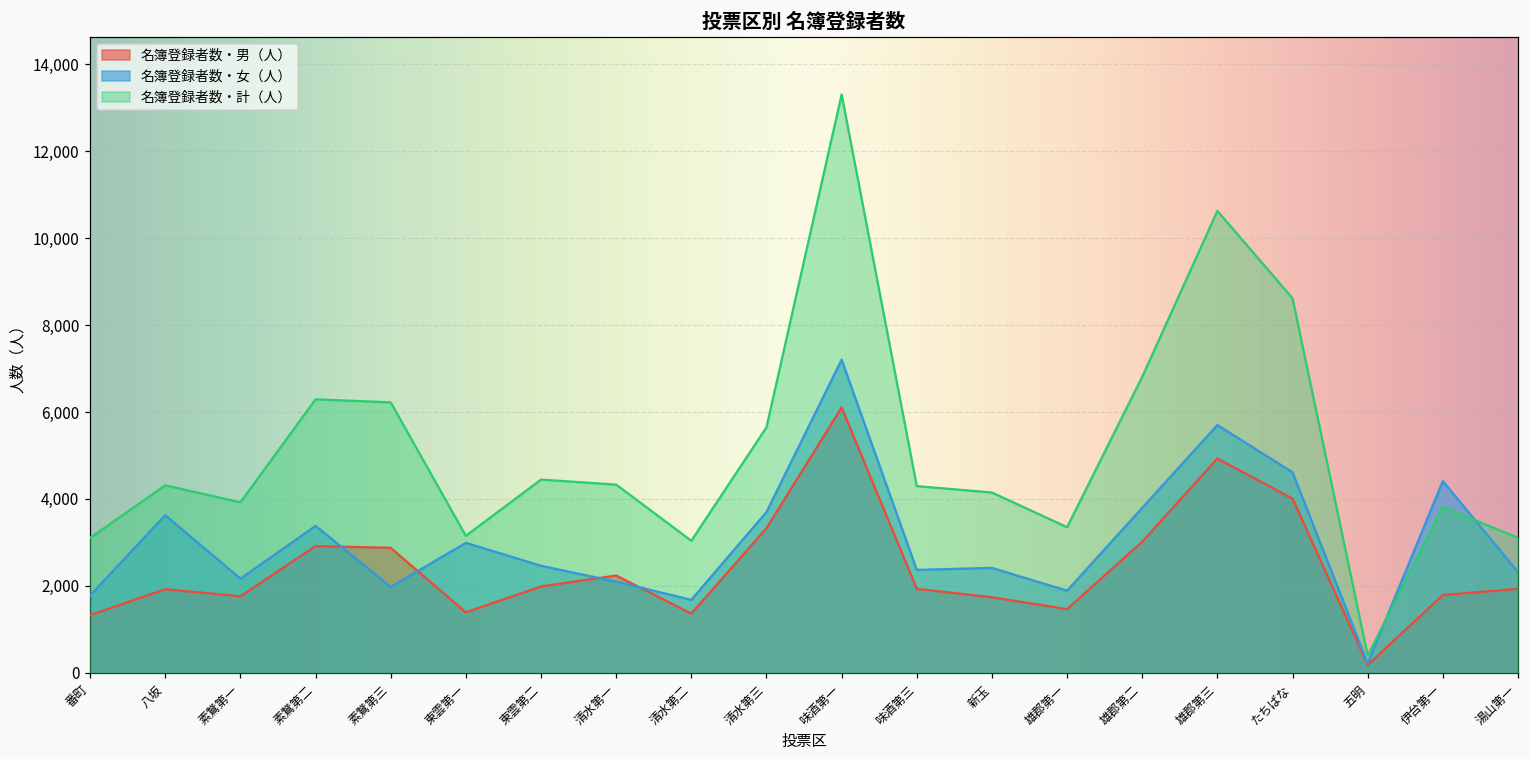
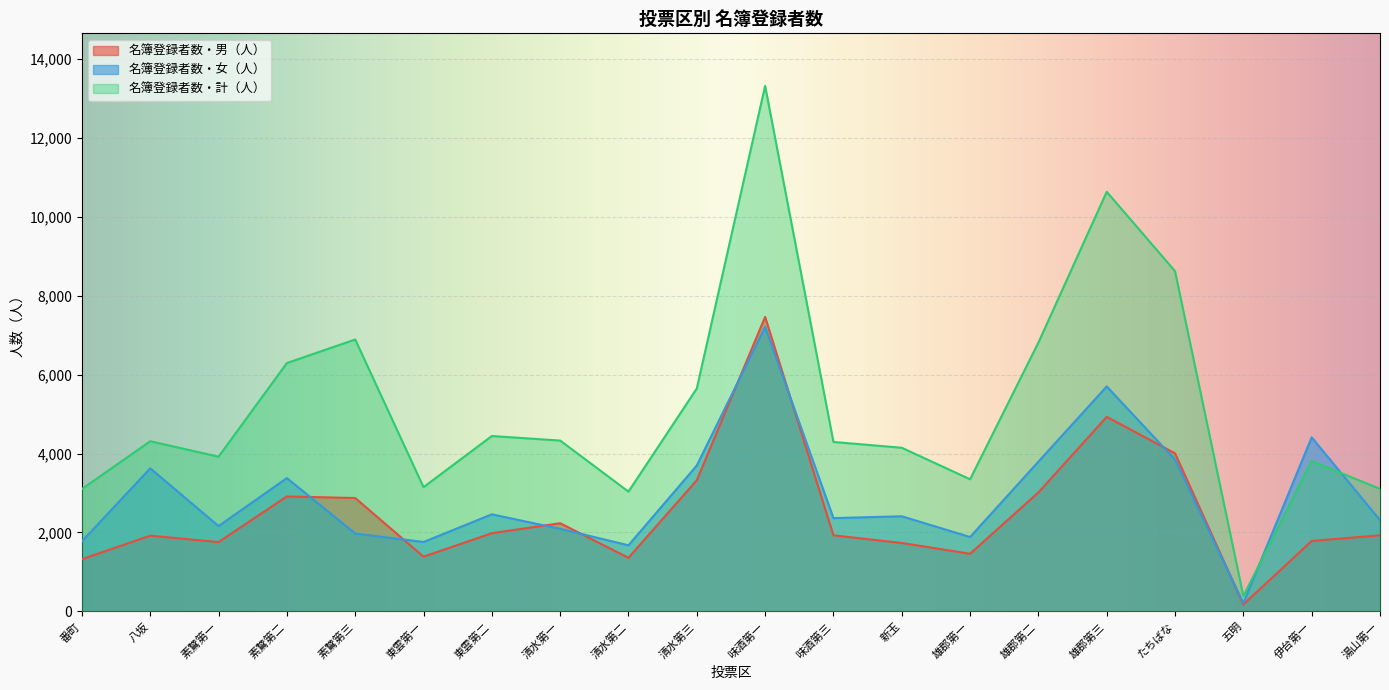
名簿登録者数・計（人）, 素鵞第三: 6,200 -> 6,900
名簿登録者数・女（人）, 東雲第一: 3,000 -> 1,800
名簿登録者数・男（人）, 味酒第一: 6,100 -> 7,500
名簿登録者数・女（人）, たちばな: 4,600 -> 3,800
